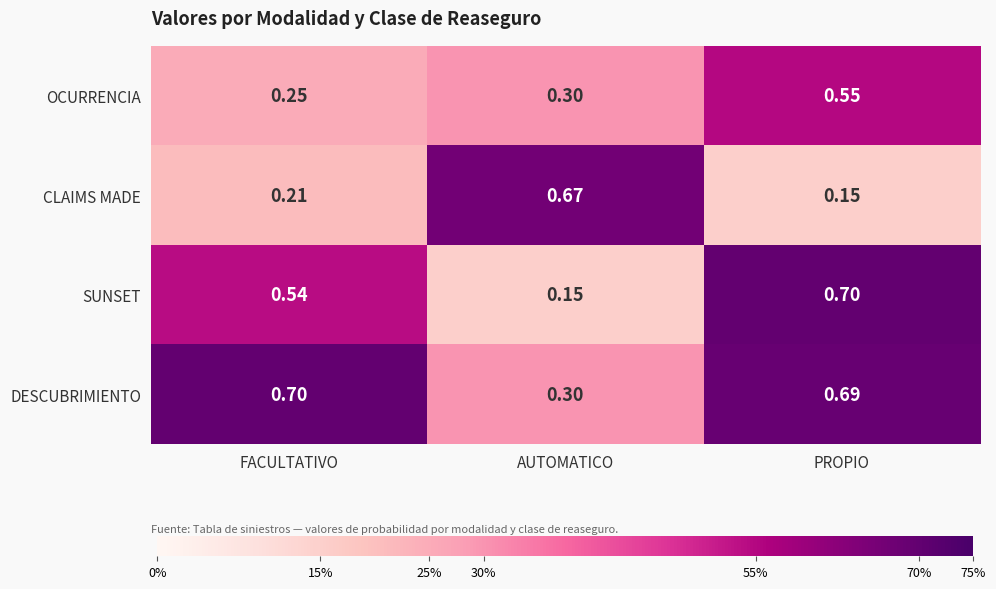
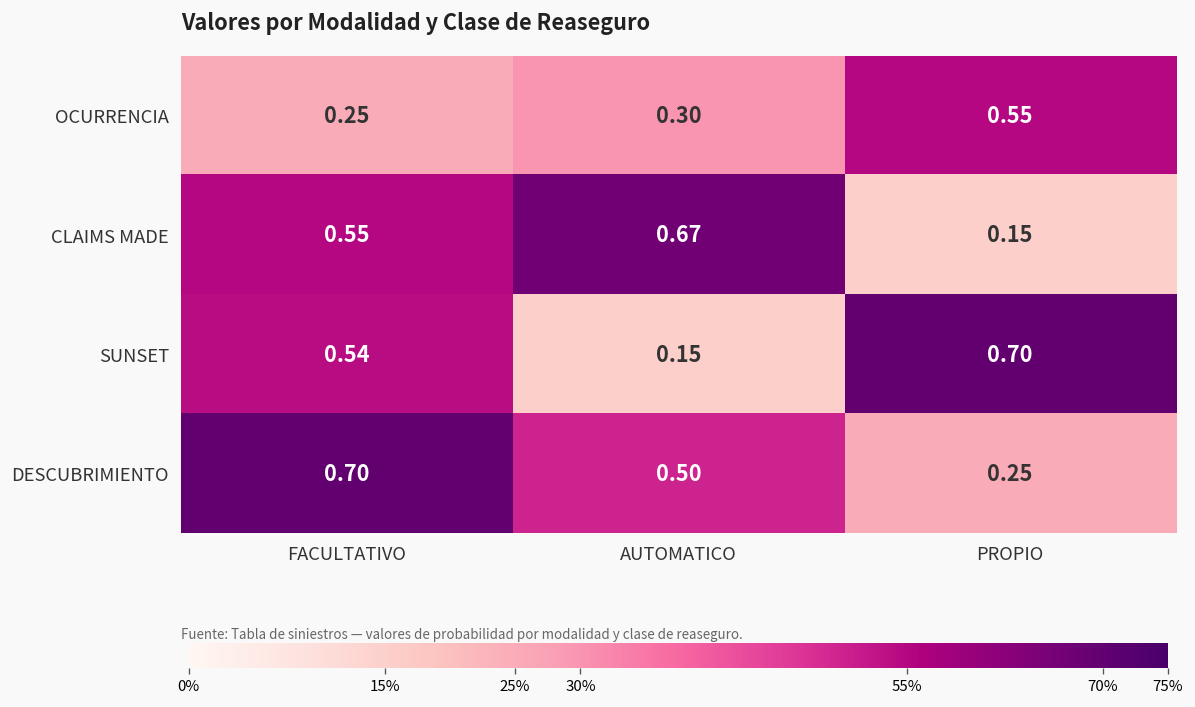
CLAIMS MADE, FACULTATIVO: 0.21 -> 0.55
DESCUBRIMIENTO, AUTOMATICO: 0.30 -> 0.50
DESCUBRIMIENTO, PROPIO: 0.69 -> 0.25
